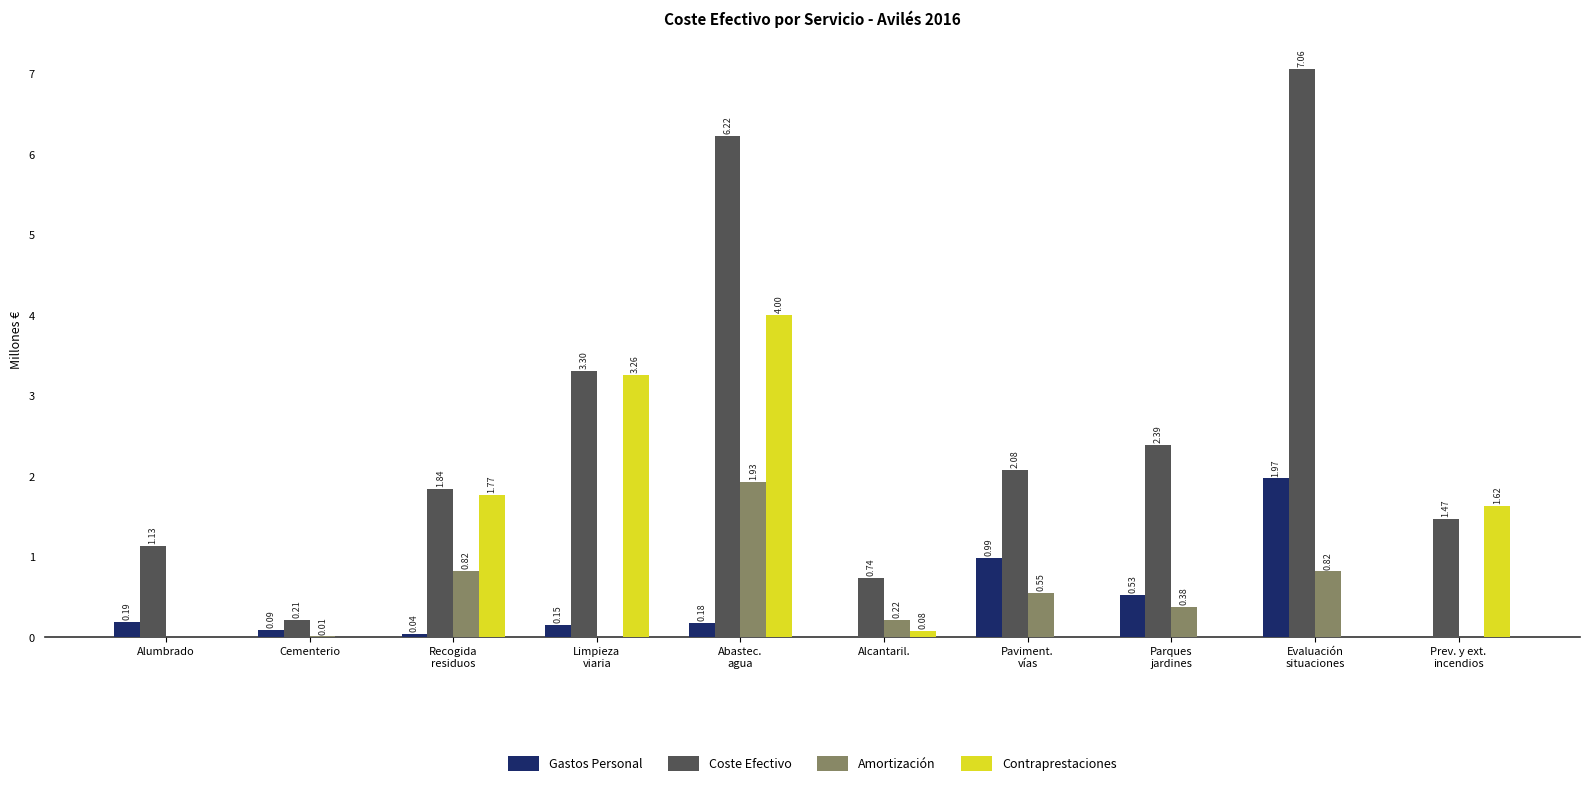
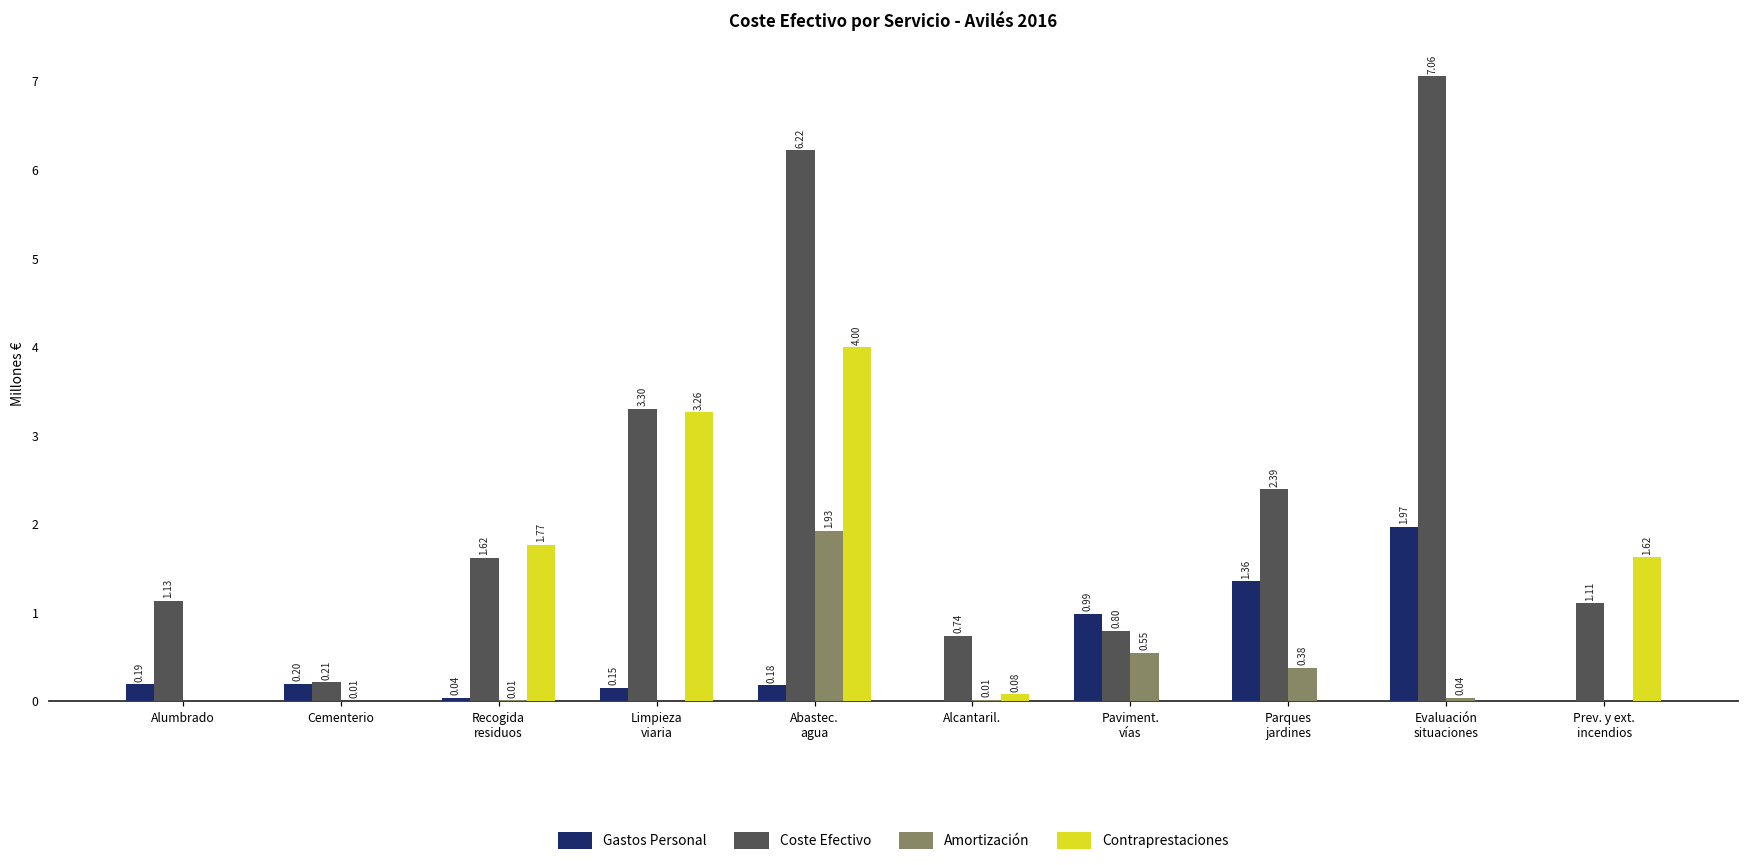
Gastos Personal, Cementerio: 0.09 -> 0.20
Coste Efectivo, Recogida residuos: 1.84 -> 1.62
Amortización, Recogida residuos: 0.82 -> 0.01
Amortización, Alcantaril.: 0.22 -> 0.01
Coste Efectivo, Paviment. vías: 2.08 -> 0.80
Gastos Personal, Parques jardines: 0.53 -> 1.36
Amortización, Evaluación situaciones: 0.82 -> 0.04
Coste Efectivo, Prev. y ext. incendios: 1.47 -> 1.11
